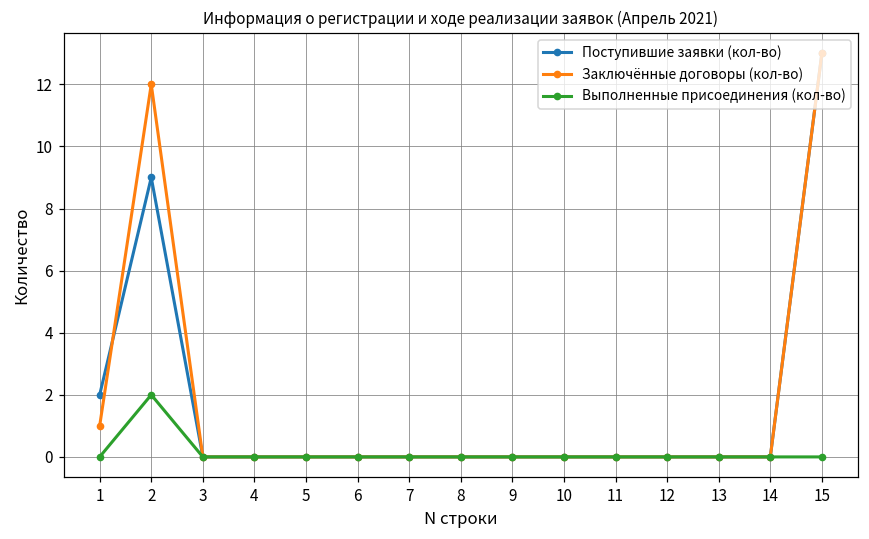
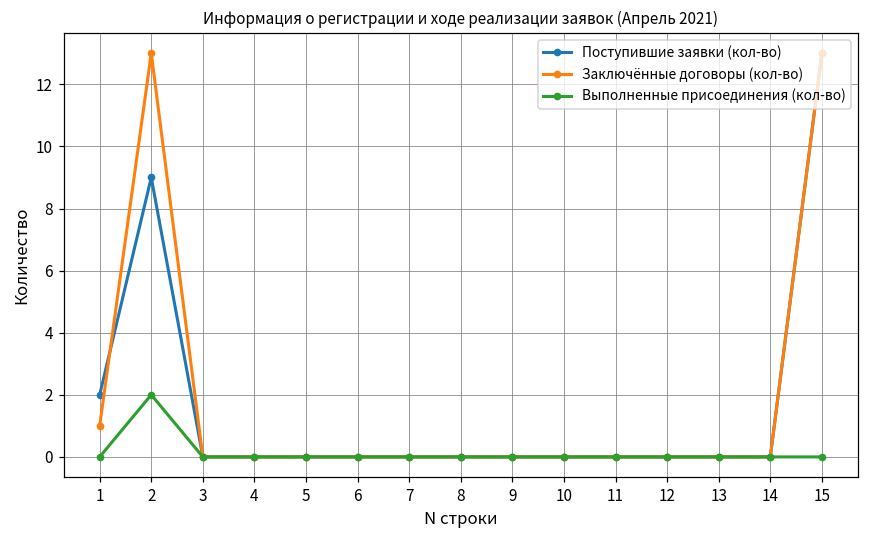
Заключённые договоры (кол-во), 2: 12 -> 13
